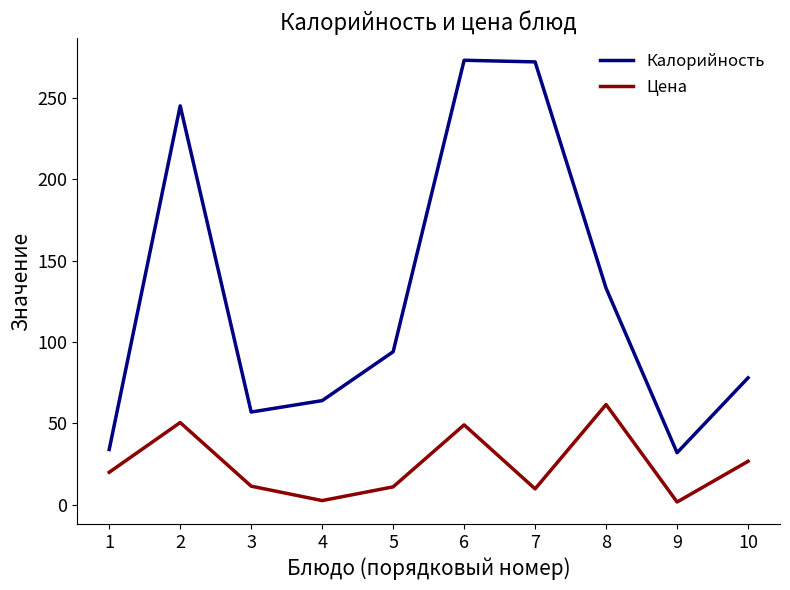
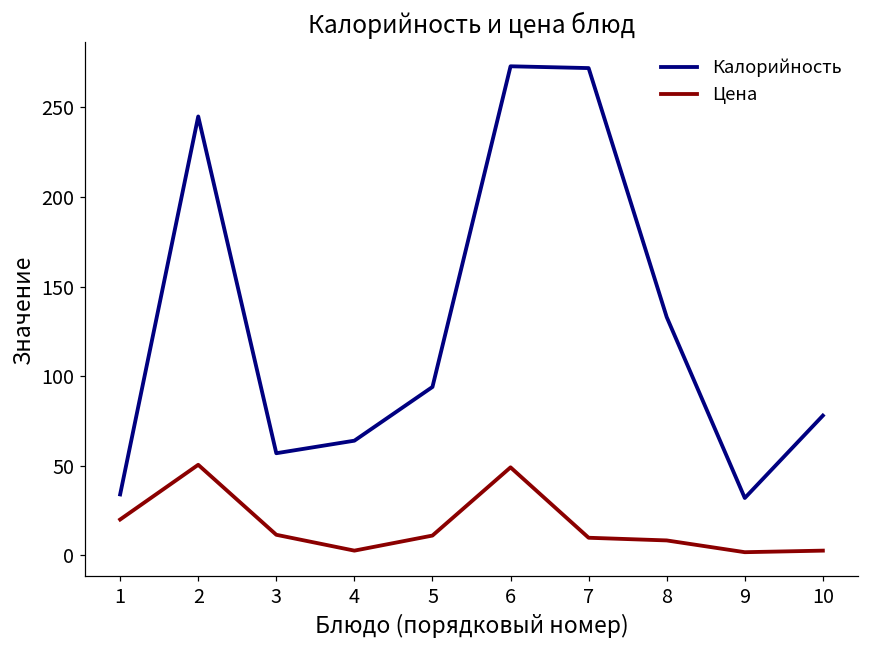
Цена, 8: 62 -> 8
Цена, 10: 27 -> 3
